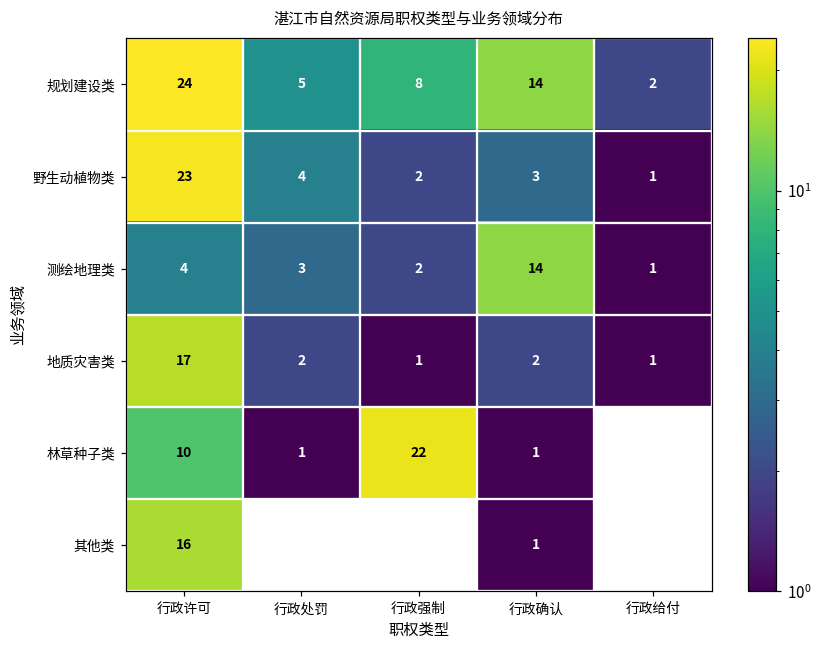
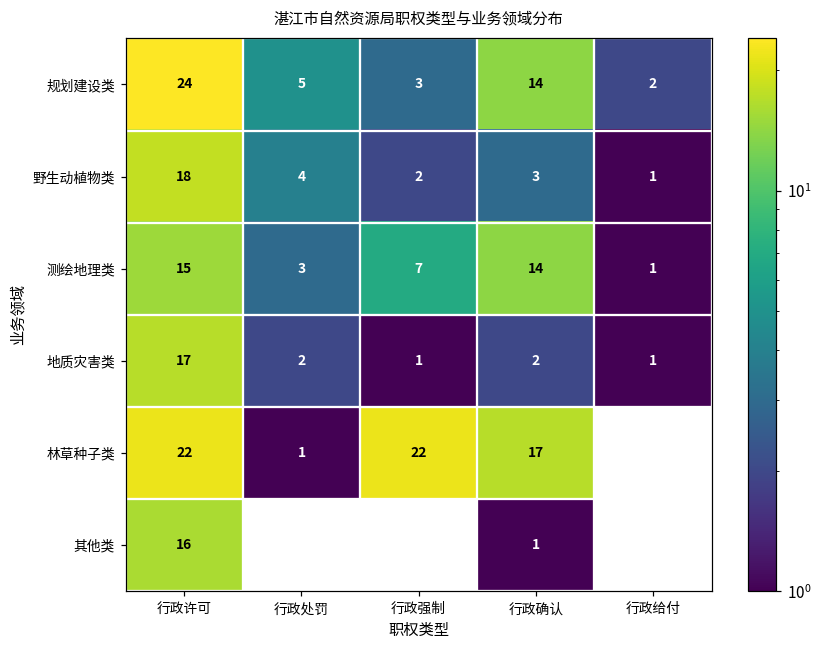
规划建设类, 行政强制: 8 -> 3
野生动植物类, 行政许可: 23 -> 18
测绘地理类, 行政许可: 4 -> 15
测绘地理类, 行政强制: 2 -> 7
林草种子类, 行政许可: 10 -> 22
林草种子类, 行政确认: 1 -> 17
